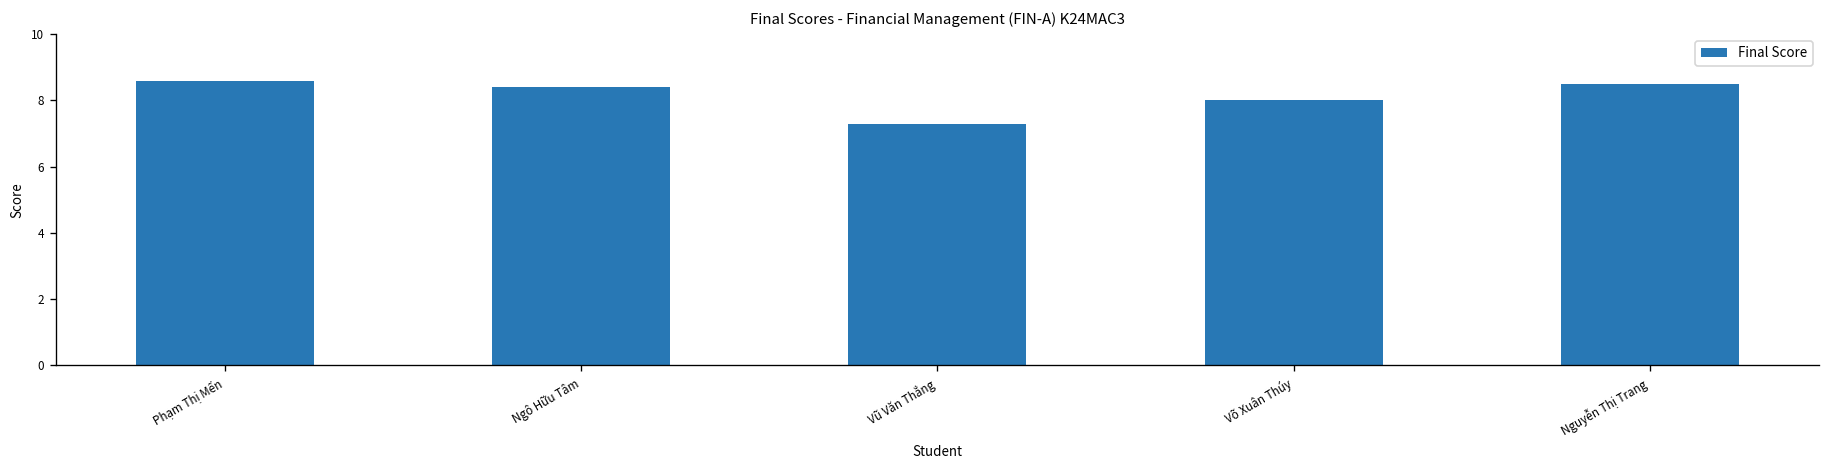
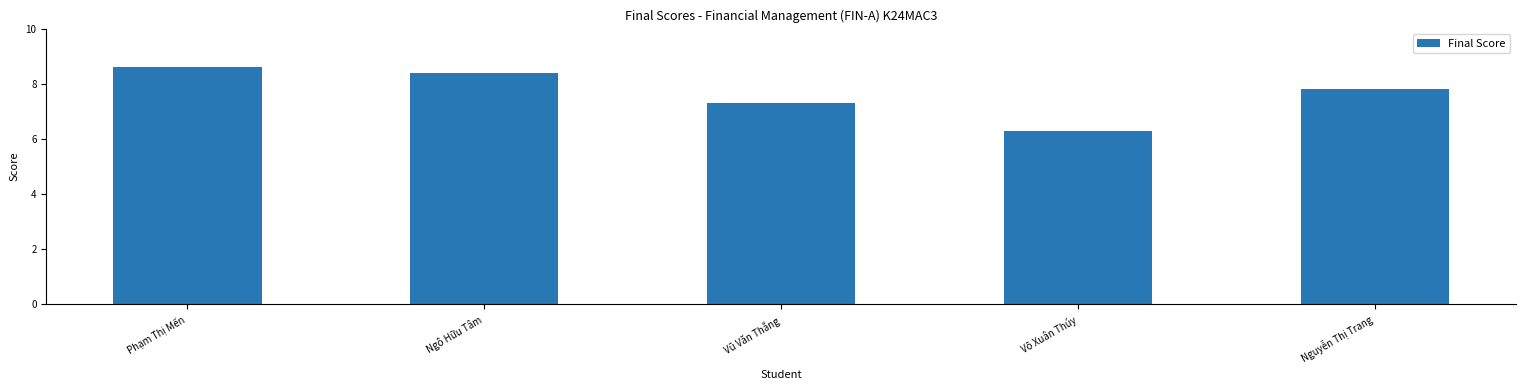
Võ Xuân Thúy: 8.0 -> 6.3
Nguyễn Thị Trang: 8.5 -> 7.8
